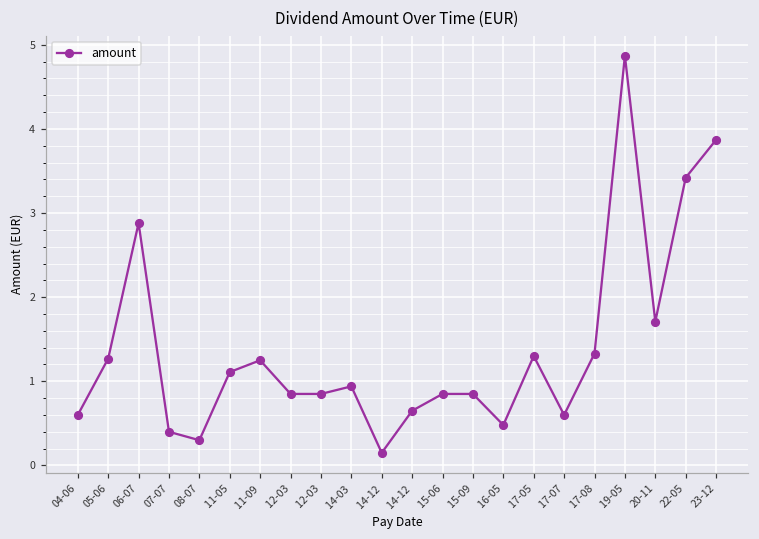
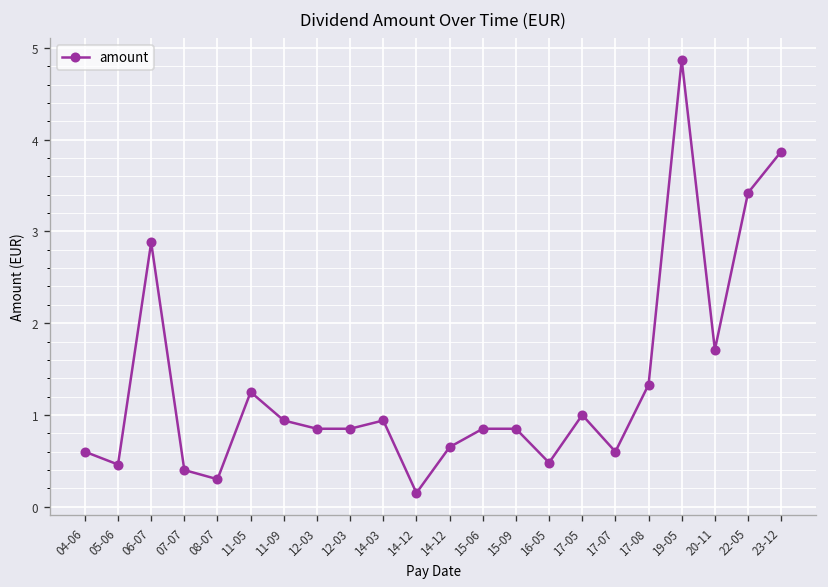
05-06: 1.3 -> 0.5
11-05: 1.1 -> 1.3
11-09: 1.3 -> 0.9
17-05: 1.3 -> 1.0
